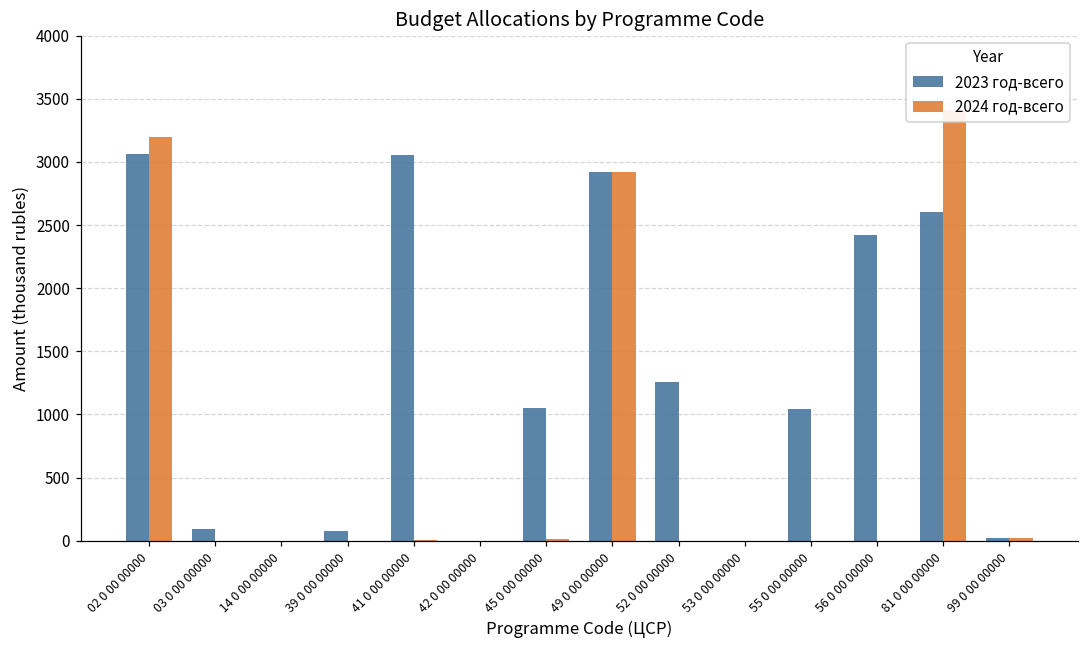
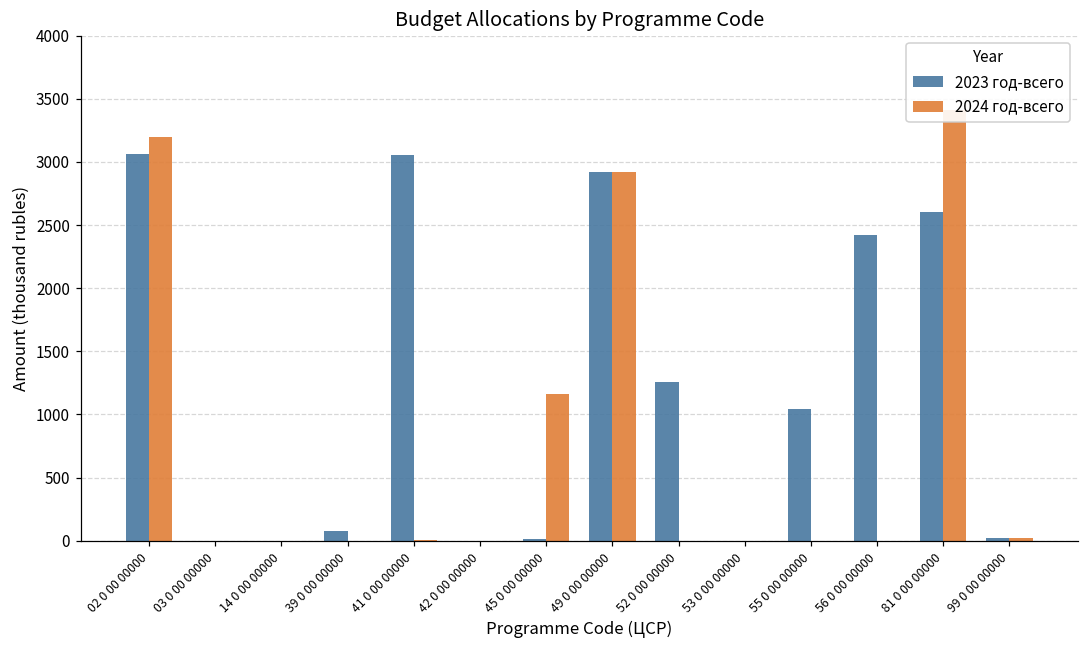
2023 год-всего, 03 0 00 00000: 90 -> 0
2023 год-всего, 45 0 00 00000: 1050 -> 20
2024 год-всего, 45 0 00 00000: 20 -> 1160
